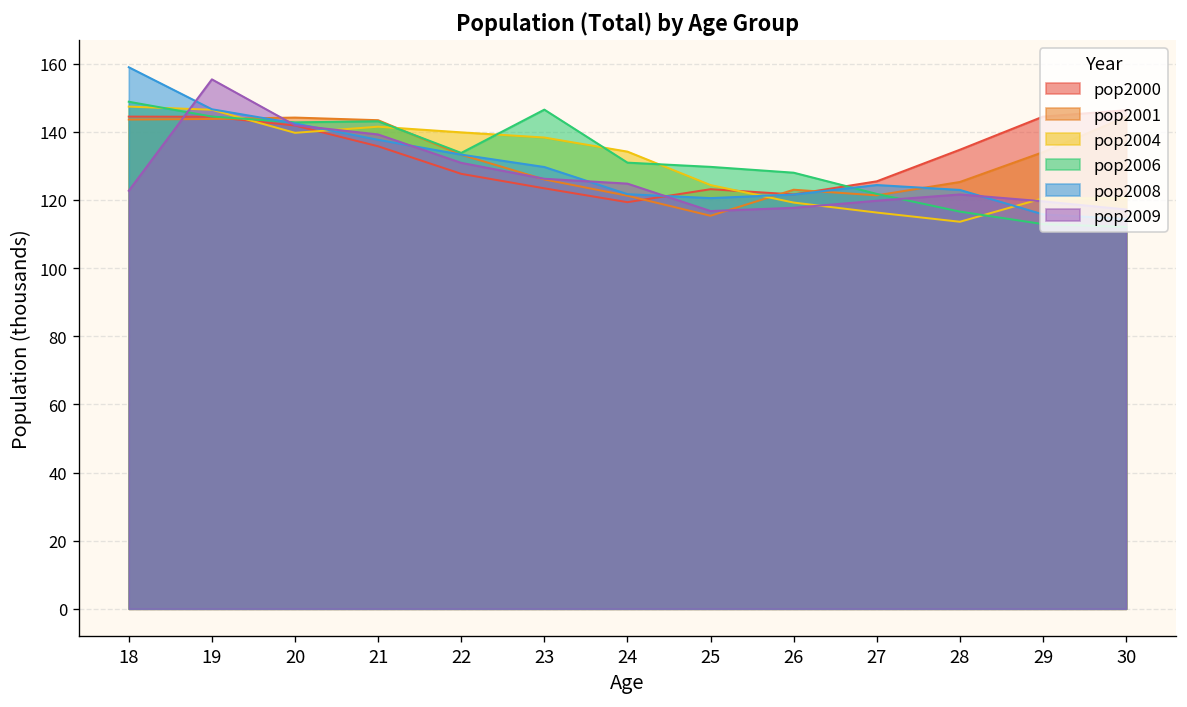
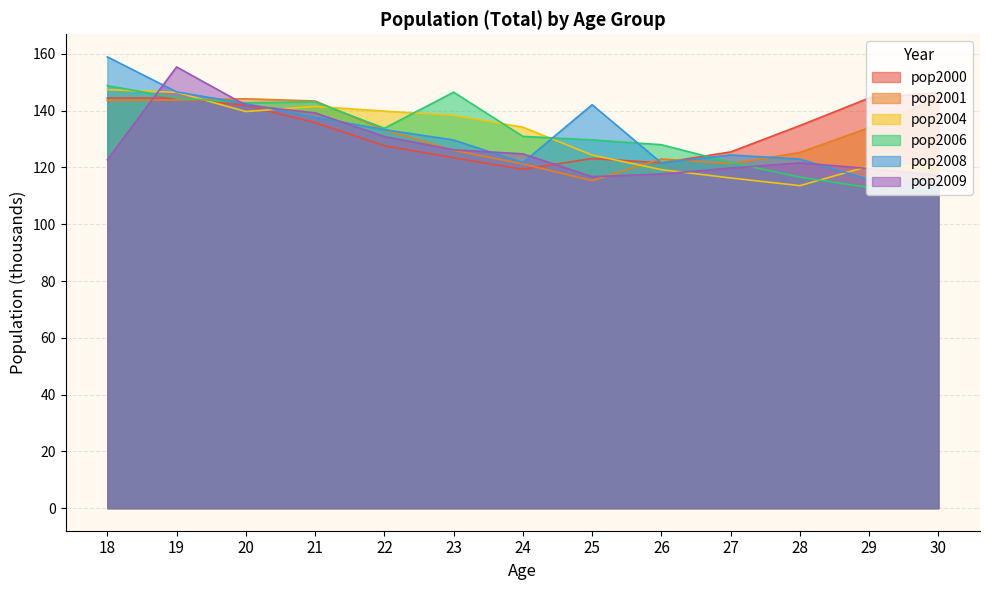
pop2008, 25: 121 -> 142
